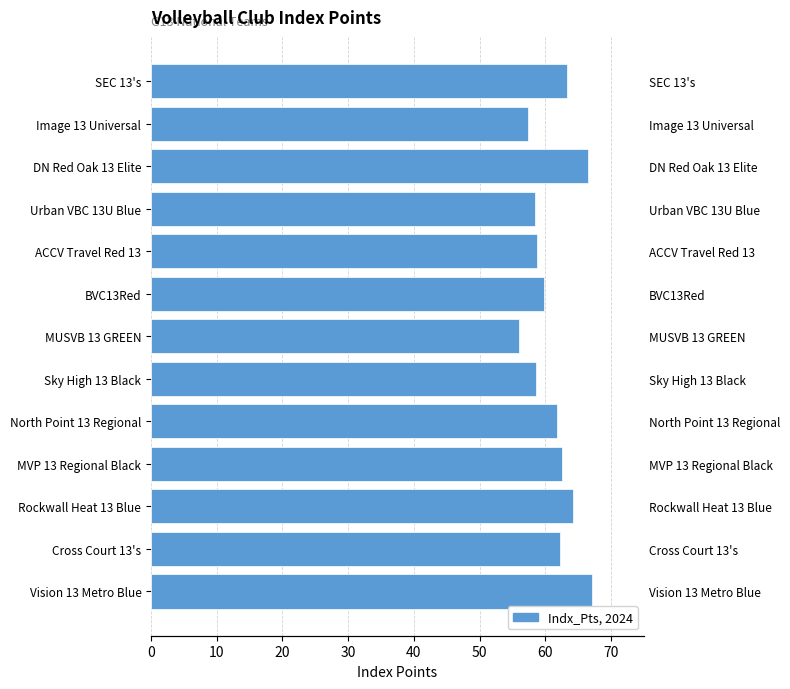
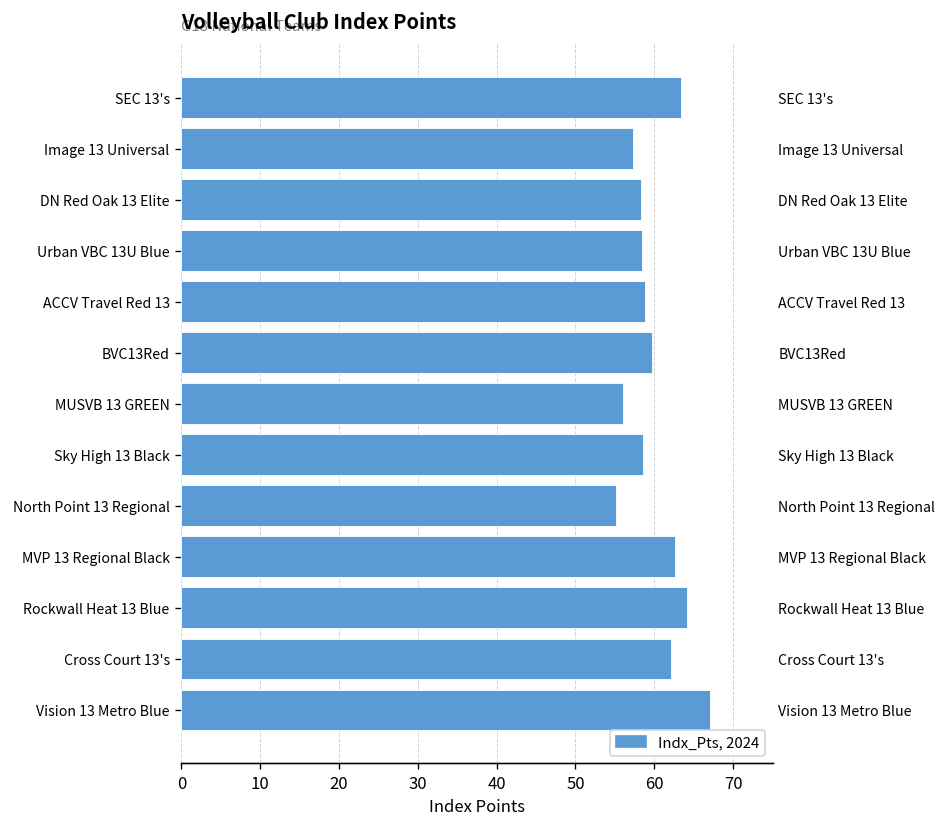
DN Red Oak 13 Elite: 66 -> 58
North Point 13 Regional: 62 -> 55
